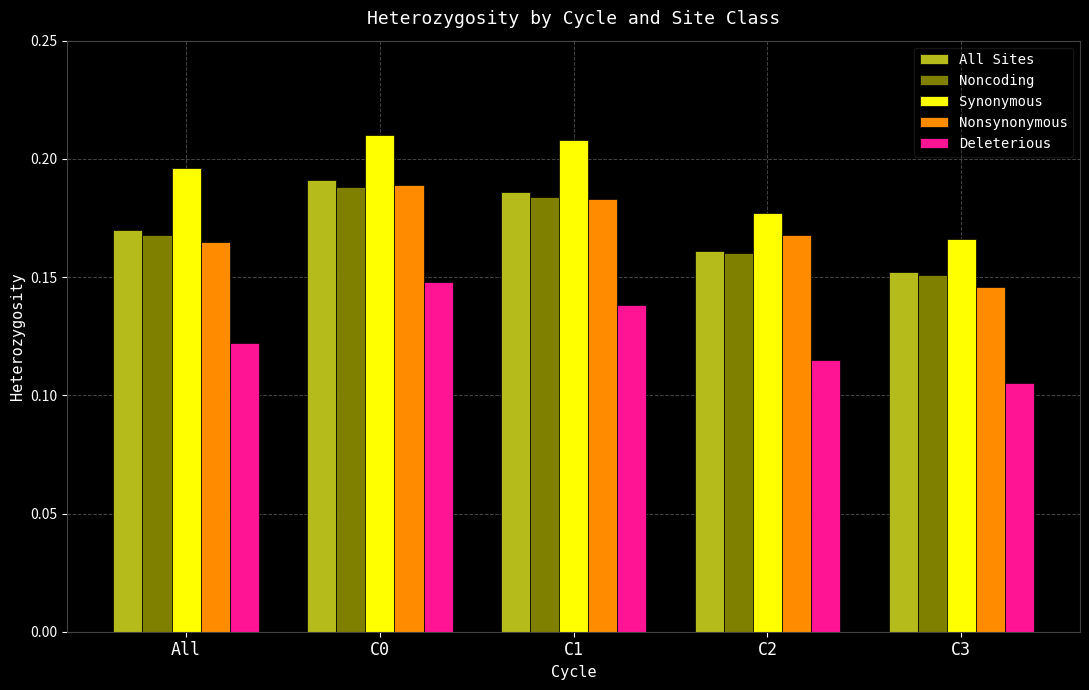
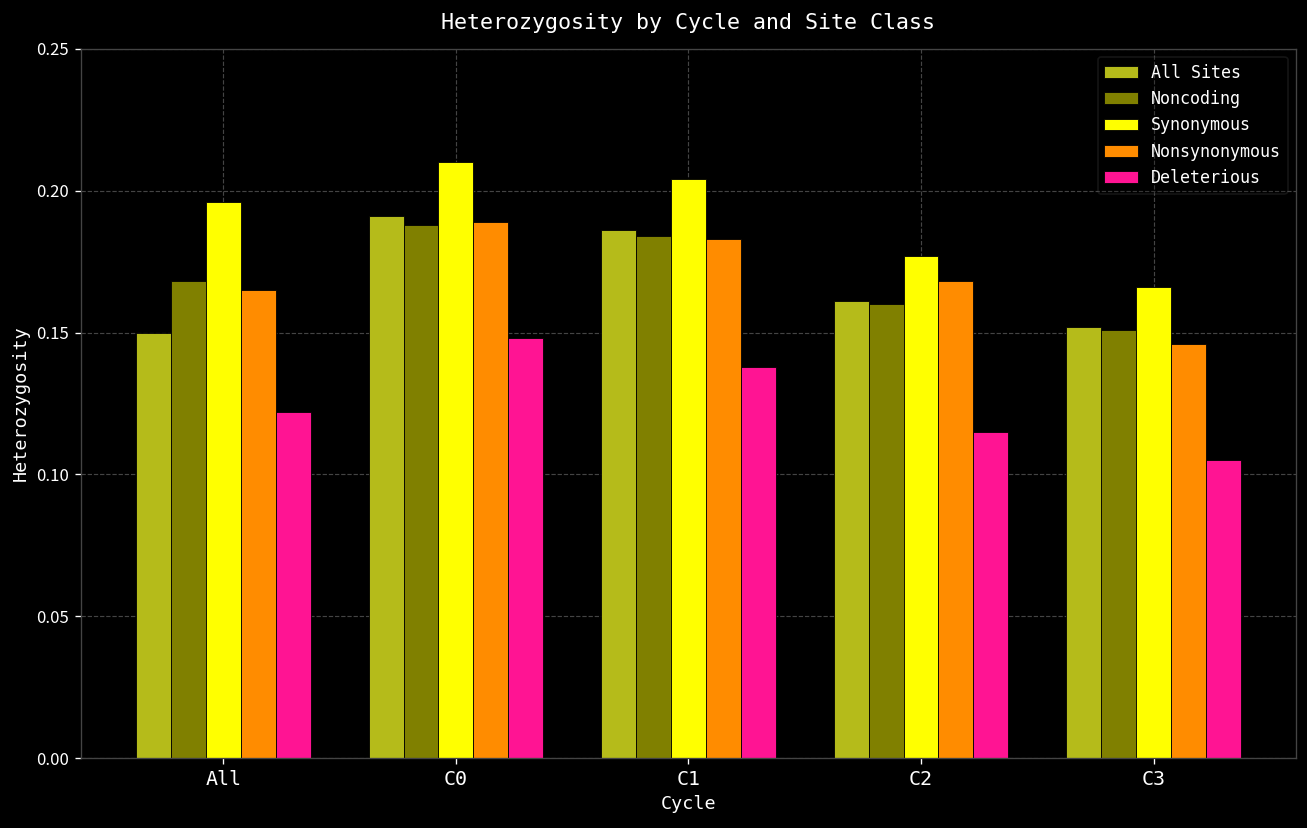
All Sites, All: 0.17 -> 0.15
Synonymous, C1: 0.208 -> 0.204
